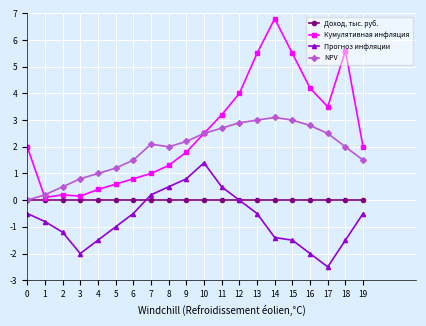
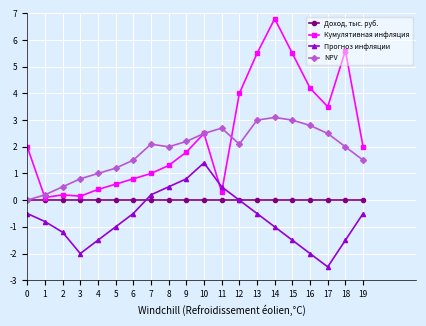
Кумулятивная инфляция, 11: 3.2 -> 0.3
NPV, 12: 2.9 -> 2.1
Прогноз инфляции, 14: -1.4 -> -1.0
